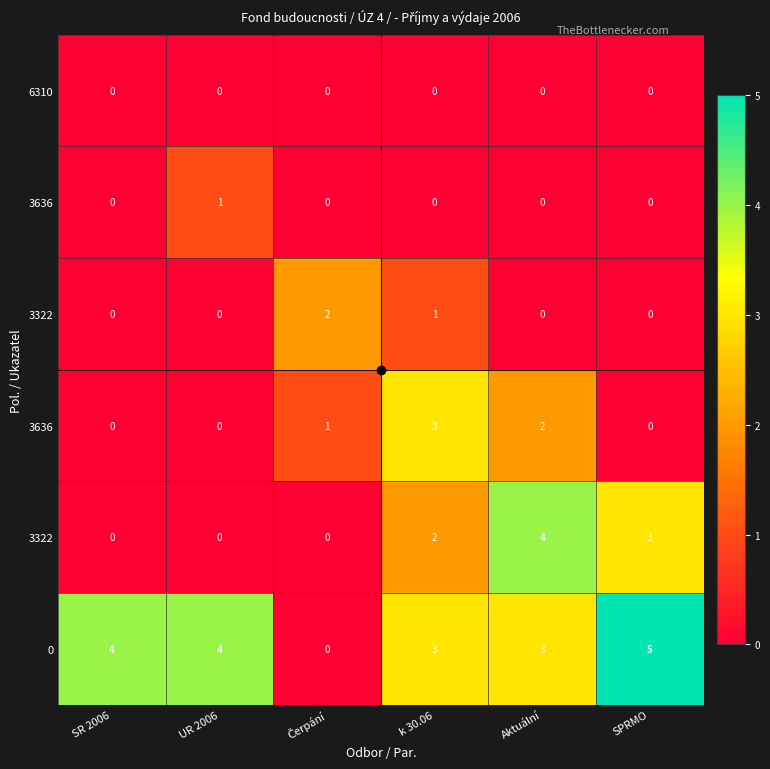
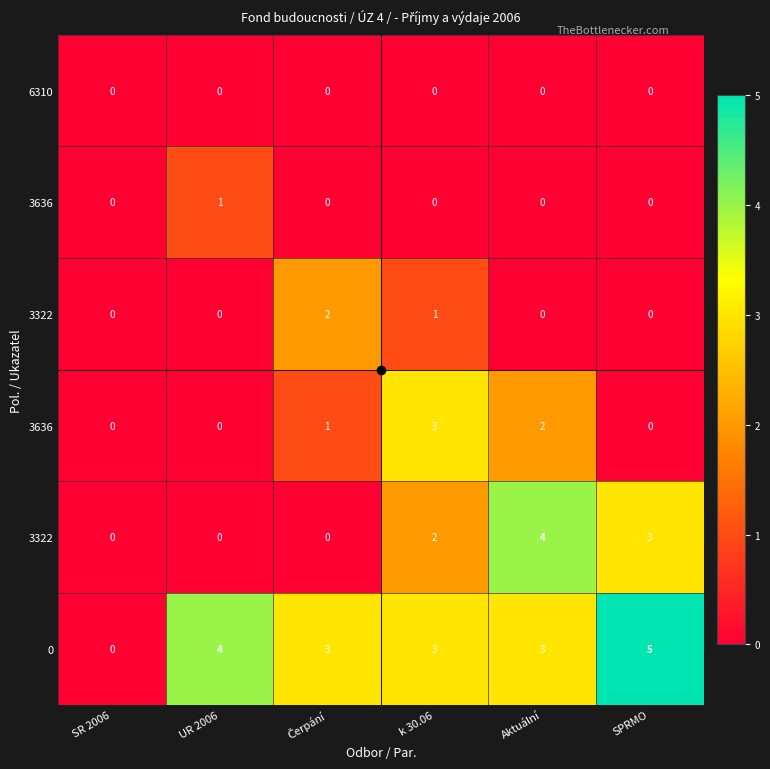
0, SR 2006: 4 -> 0
0, Čerpání: 0 -> 3
